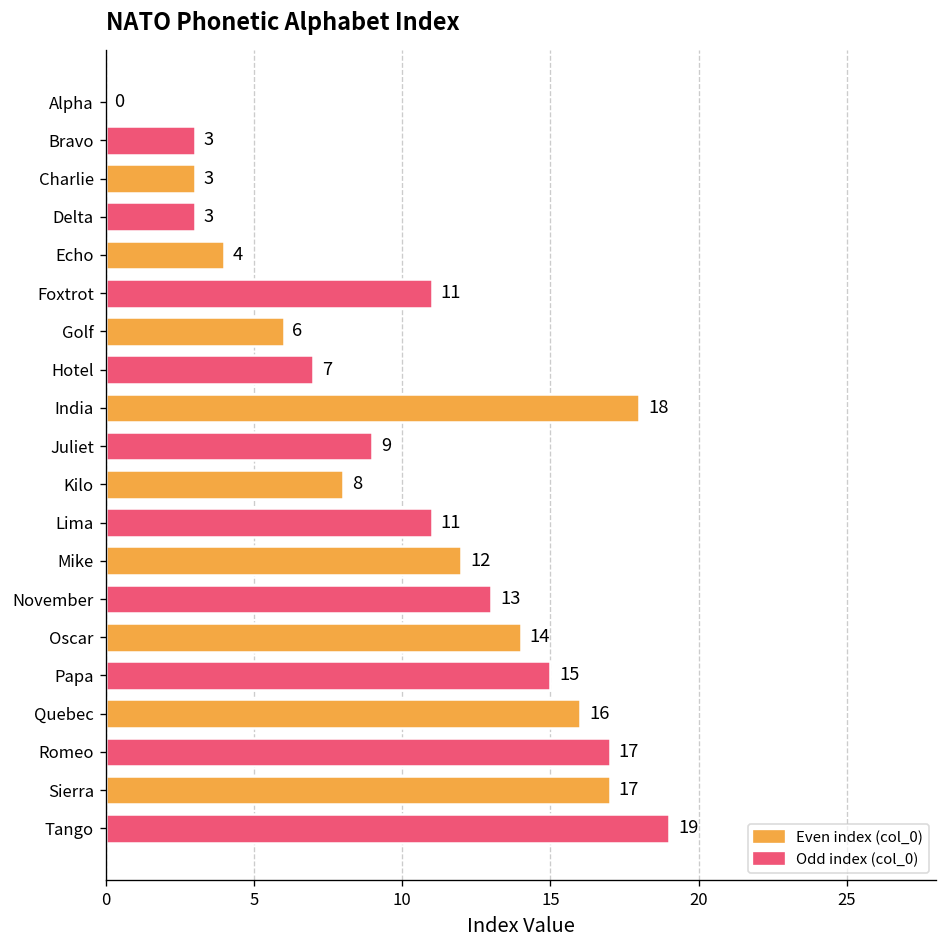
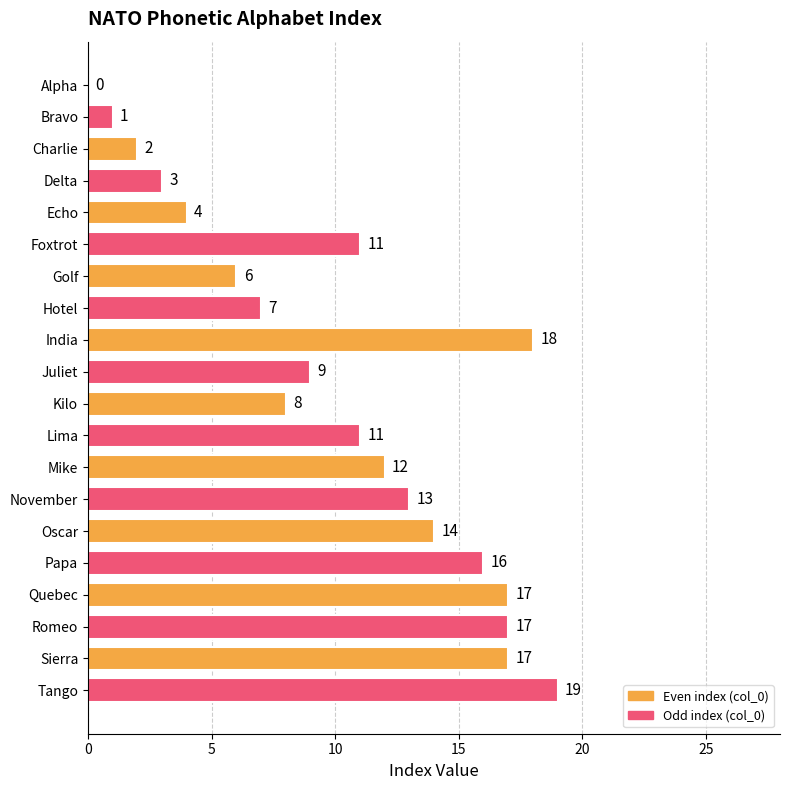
Bravo: 3 -> 1
Charlie: 3 -> 2
Papa: 15 -> 16
Quebec: 16 -> 17
